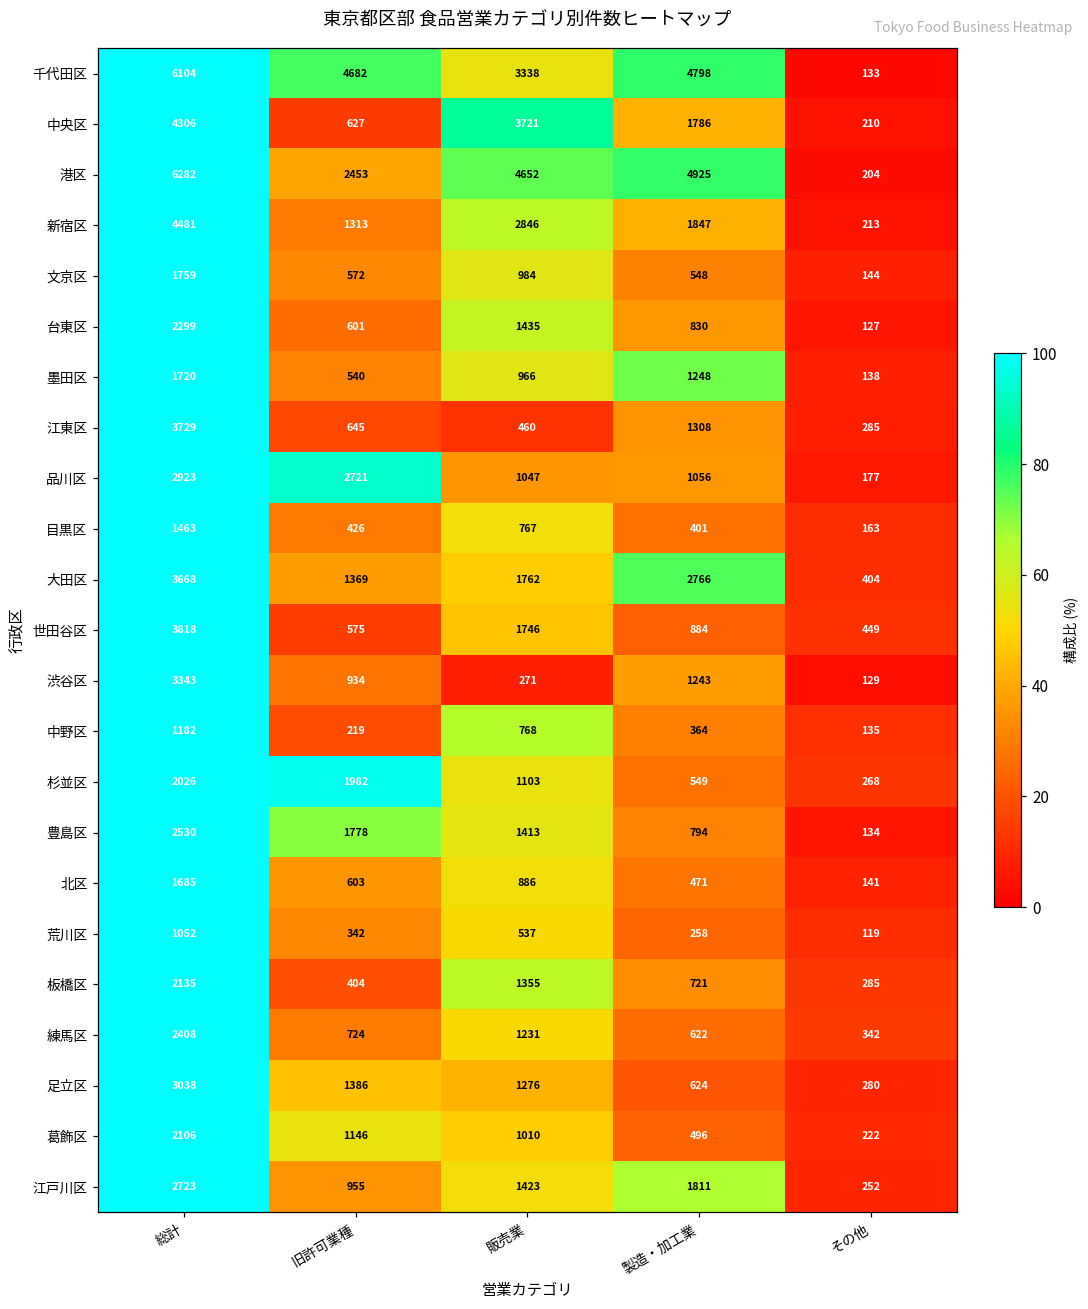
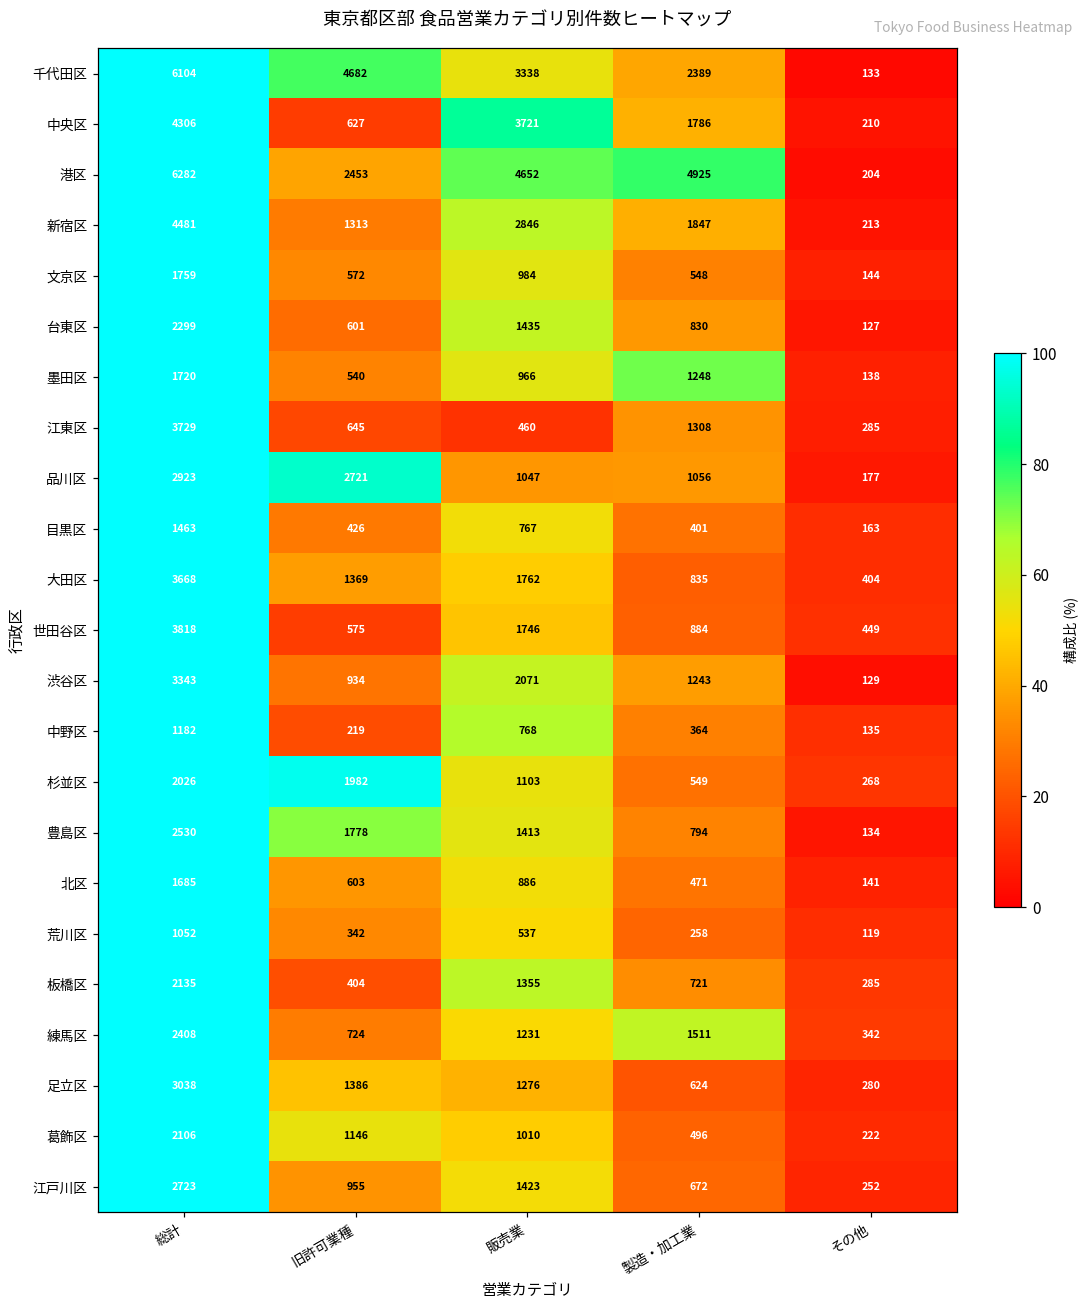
千代田区, 製造・加工業: 4798 -> 2389
大田区, 製造・加工業: 2766 -> 835
渋谷区, 販売業: 271 -> 2071
練馬区, 製造・加工業: 622 -> 1511
江戸川区, 製造・加工業: 1811 -> 672
